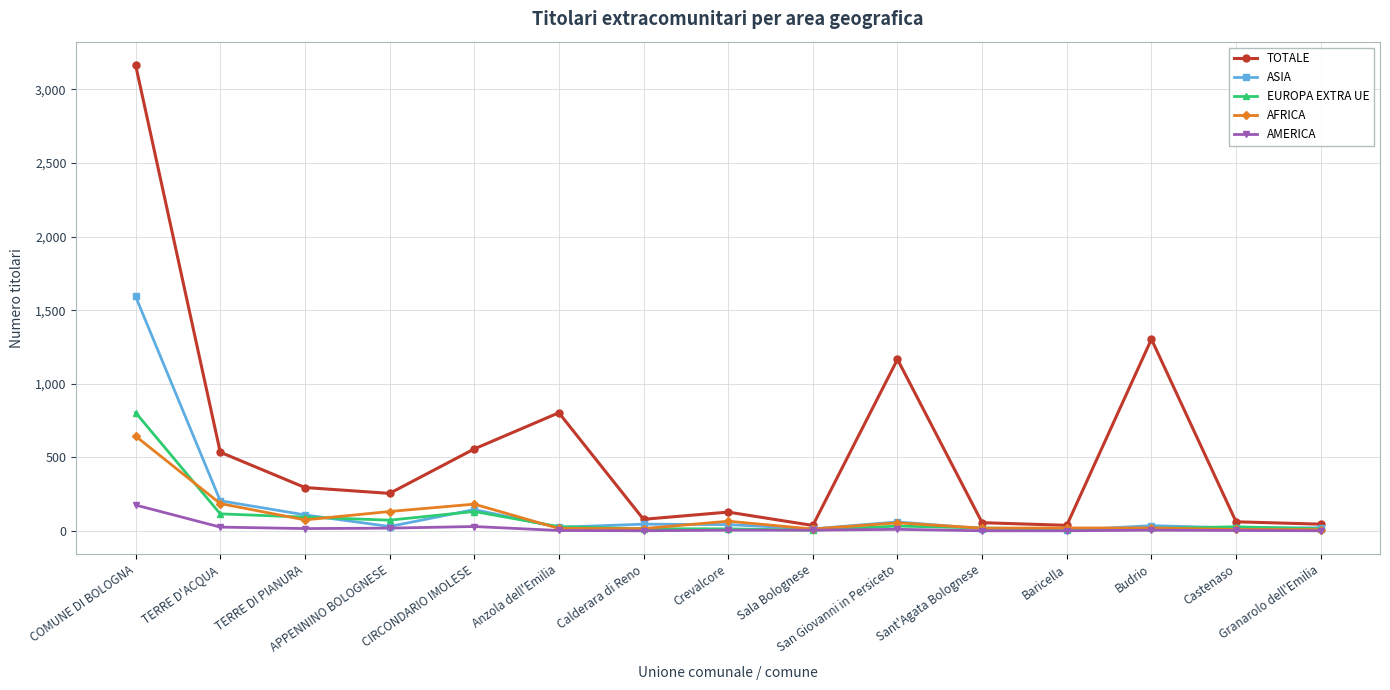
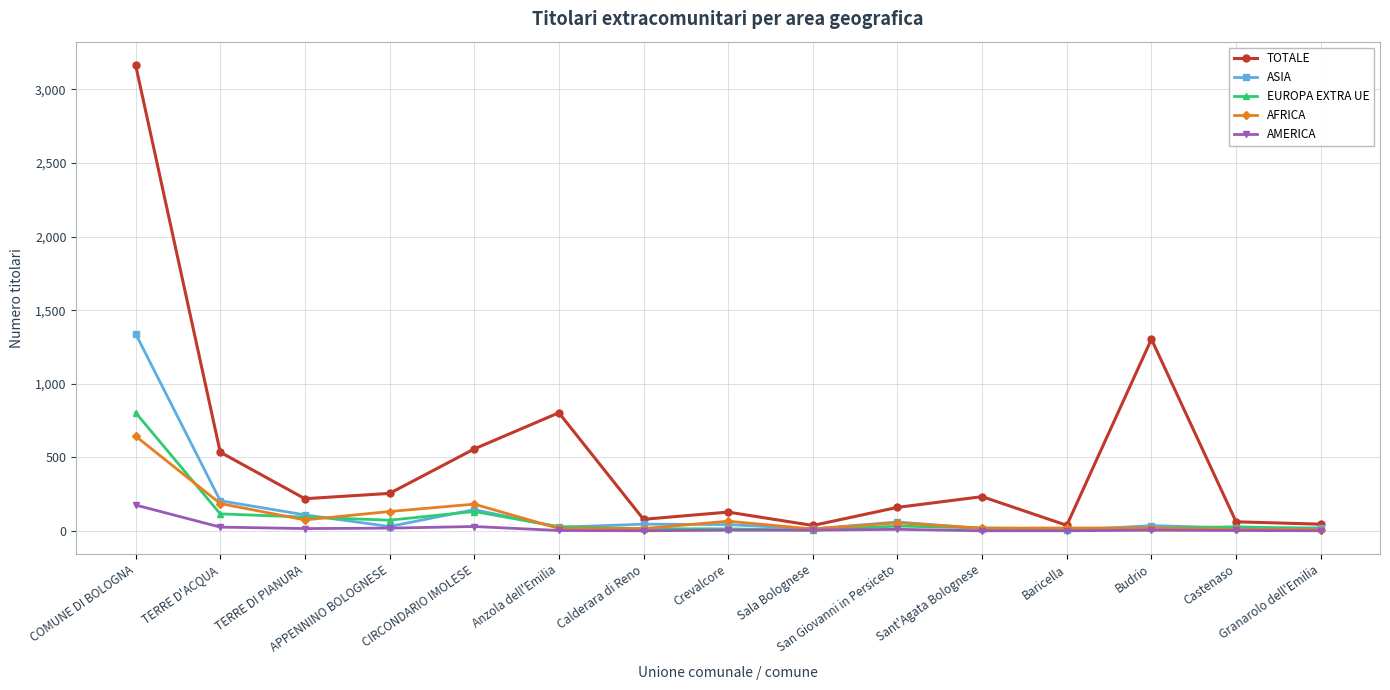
ASIA, COMUNE DI BOLOGNA: 1,590 -> 1,340
TOTALE, TERRE DI PIANURA: 300 -> 220
TOTALE, San Giovanni in Persiceto: 1,170 -> 160
TOTALE, Sant'Agata Bolognese: 60 -> 230
